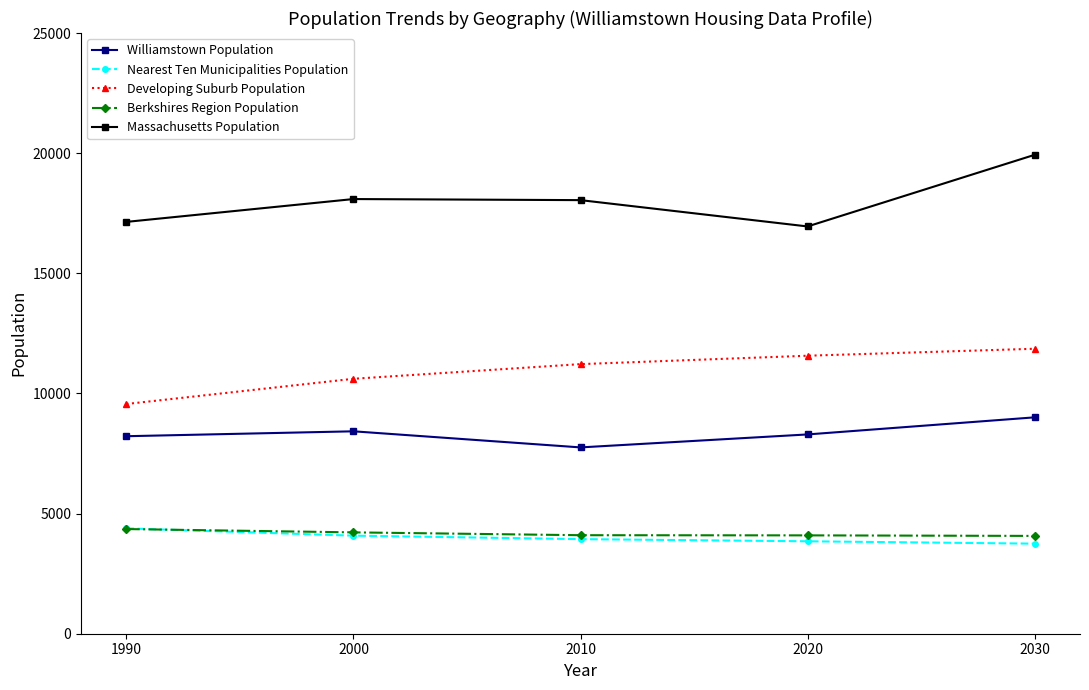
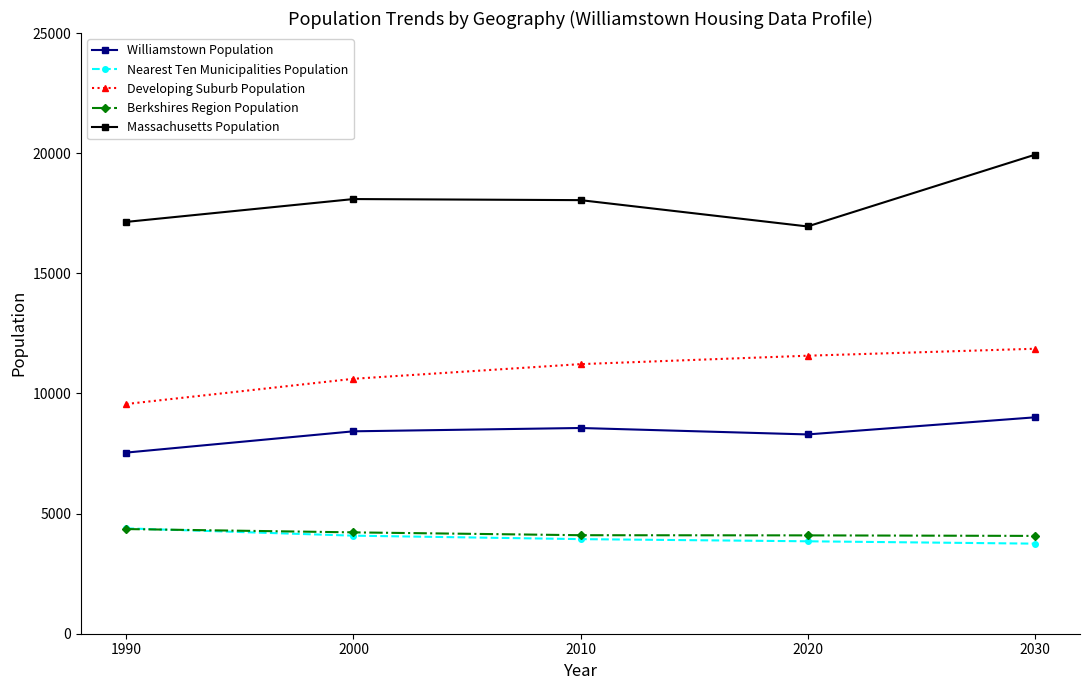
Williamstown Population, 1990: 8200 -> 7500
Williamstown Population, 2010: 7800 -> 8600
